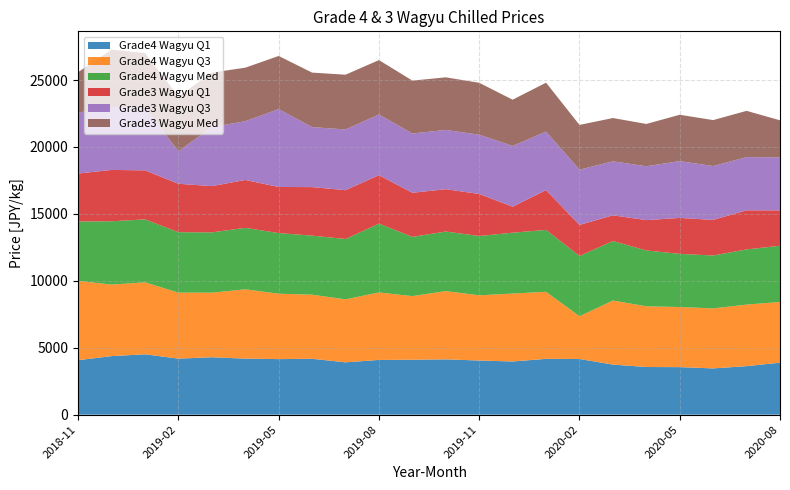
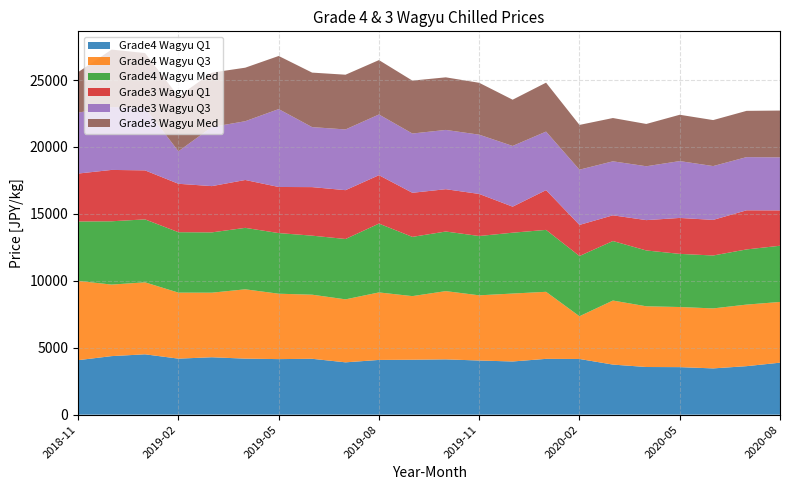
Grade3 Wagyu Med, 2020-08: 2800 -> 3500
